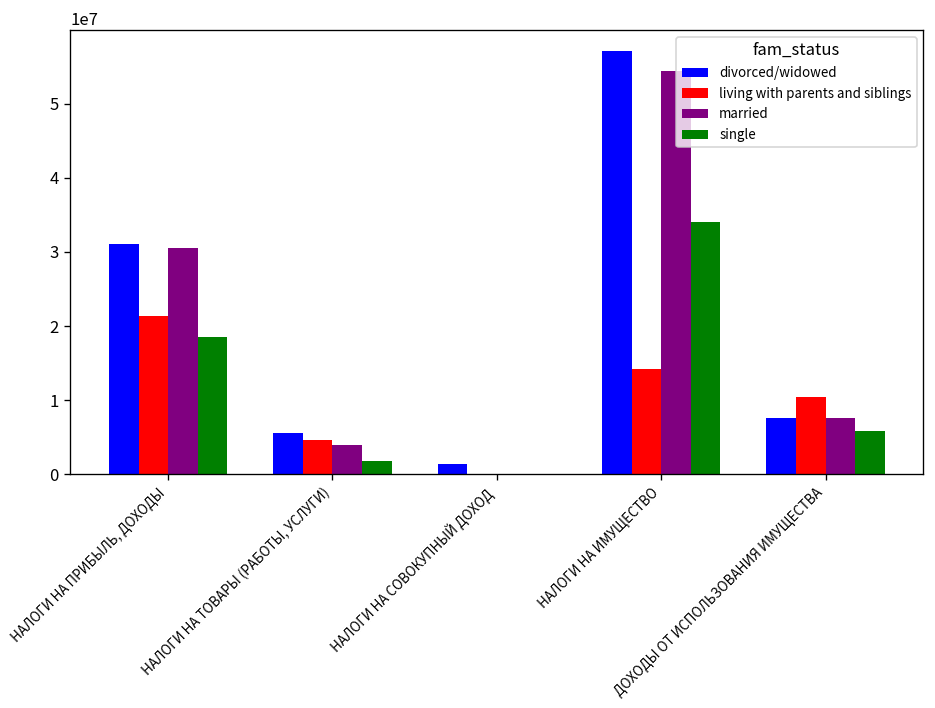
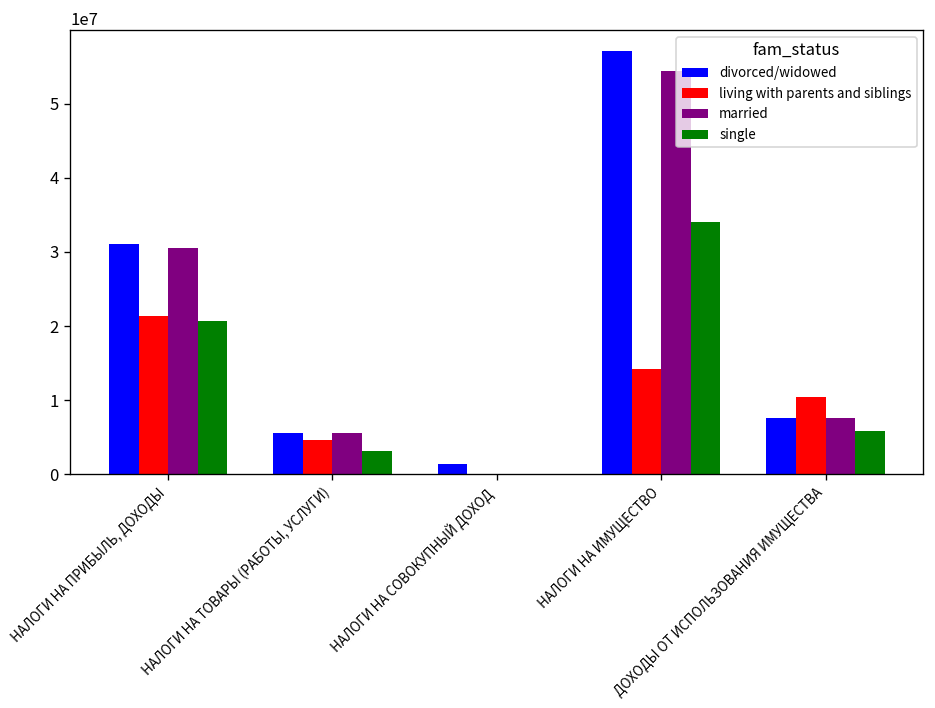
single, НАЛОГИ НА ПРИБЫЛЬ, ДОХОДЫ: 19000000 -> 21000000
married, НАЛОГИ НА ТОВАРЫ (РАБОТЫ, УСЛУГИ): 4000000 -> 6000000
single, НАЛОГИ НА ТОВАРЫ (РАБОТЫ, УСЛУГИ): 2000000 -> 3000000
